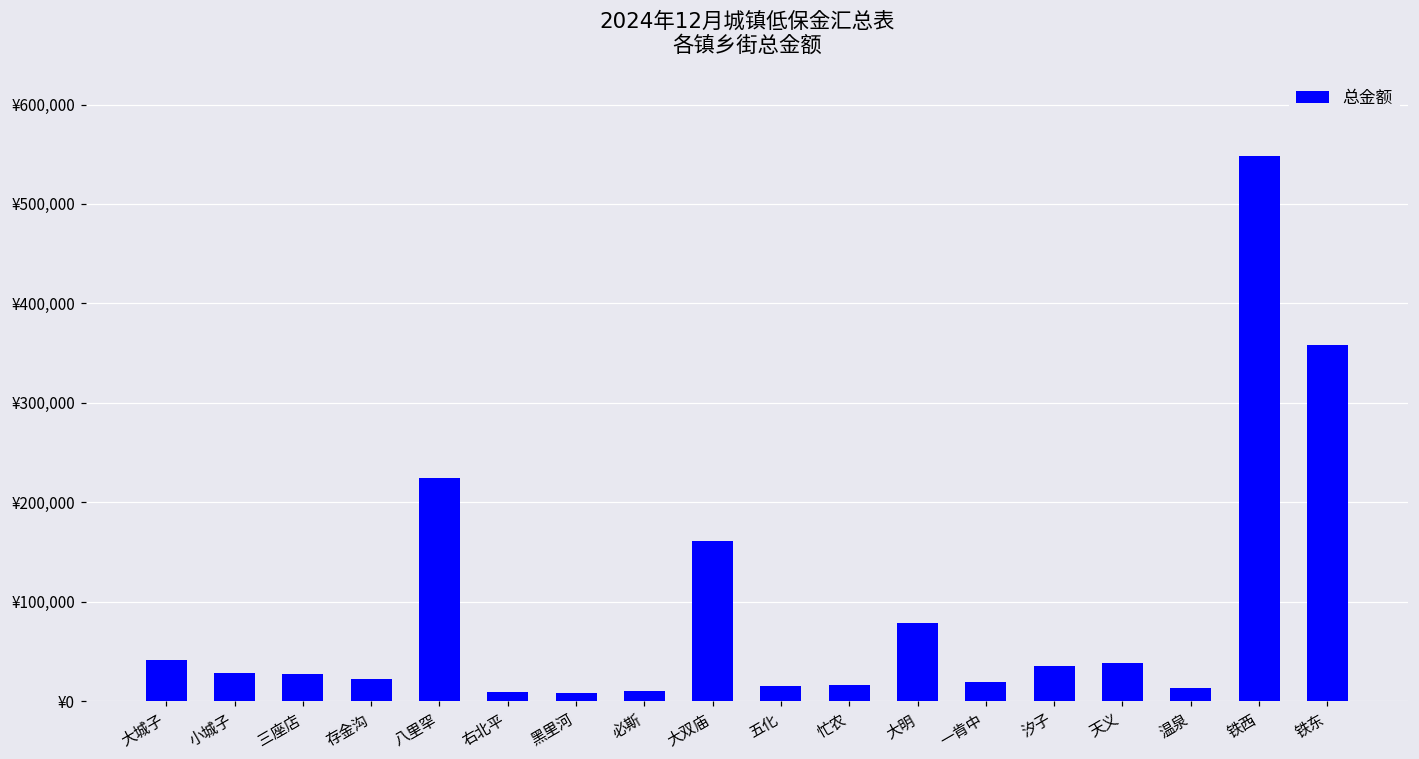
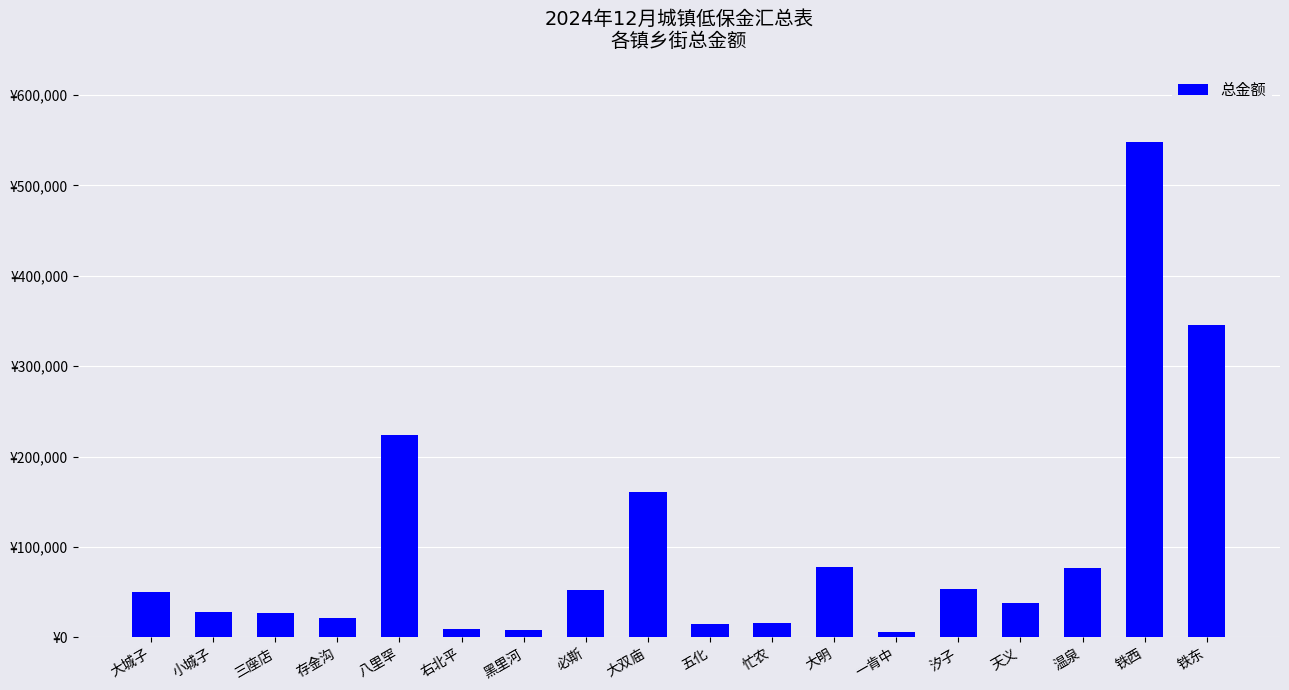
大城子: ¥40,000 -> ¥50,000
必斯: ¥10,000 -> ¥50,000
一肯中: ¥20,000 -> ¥10,000
汐子: ¥40,000 -> ¥50,000
温泉: ¥10,000 -> ¥80,000
铁东: ¥360,000 -> ¥350,000
